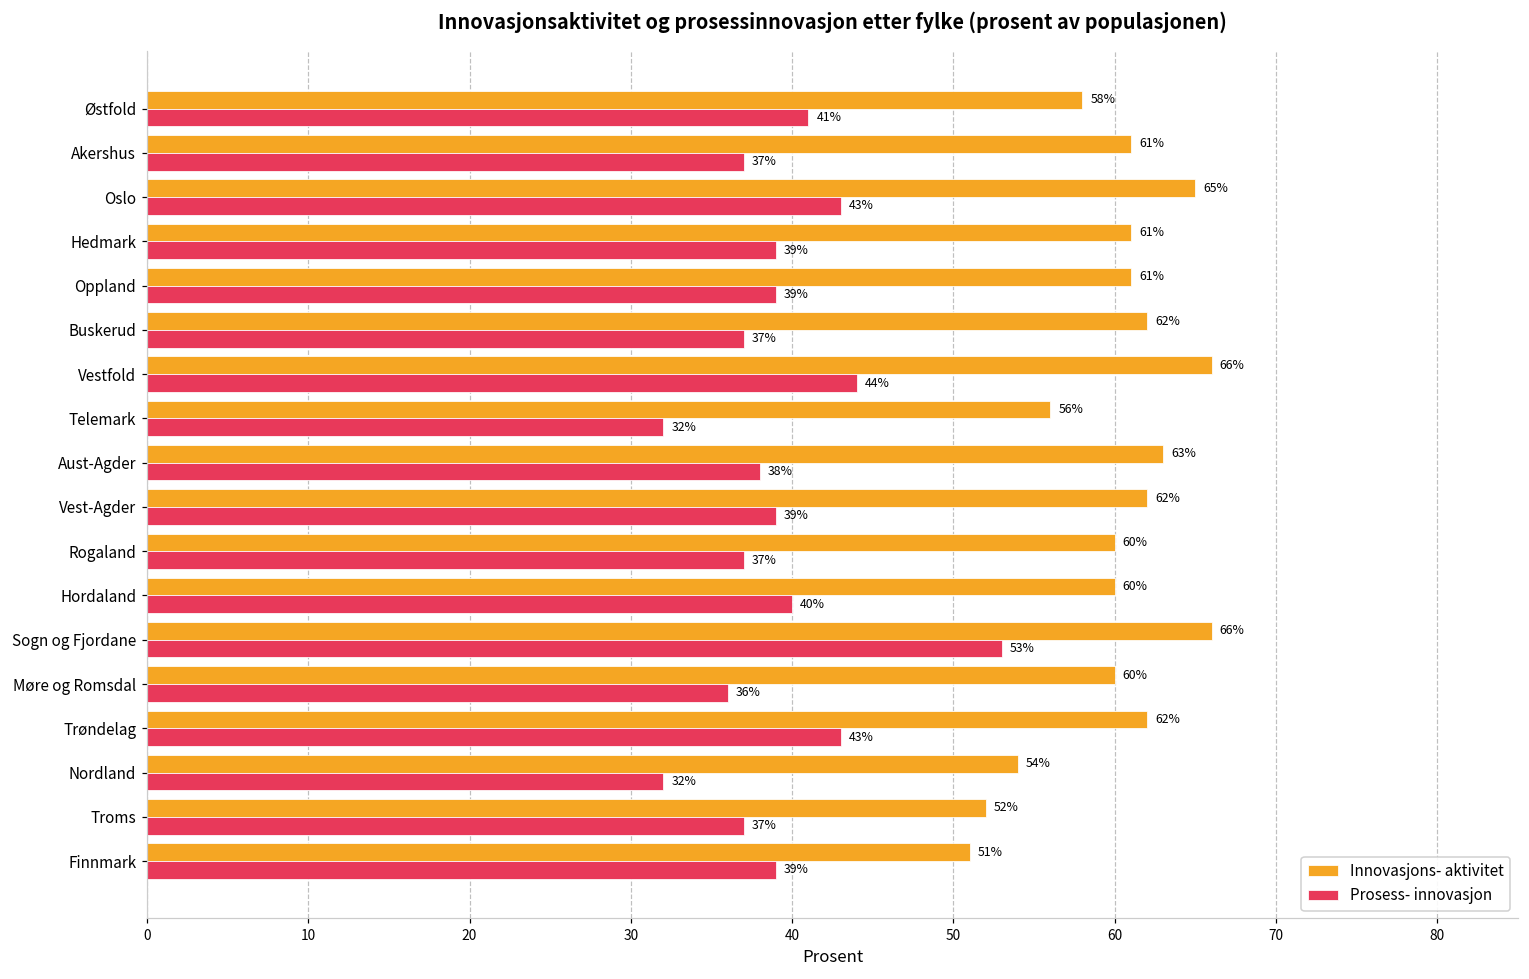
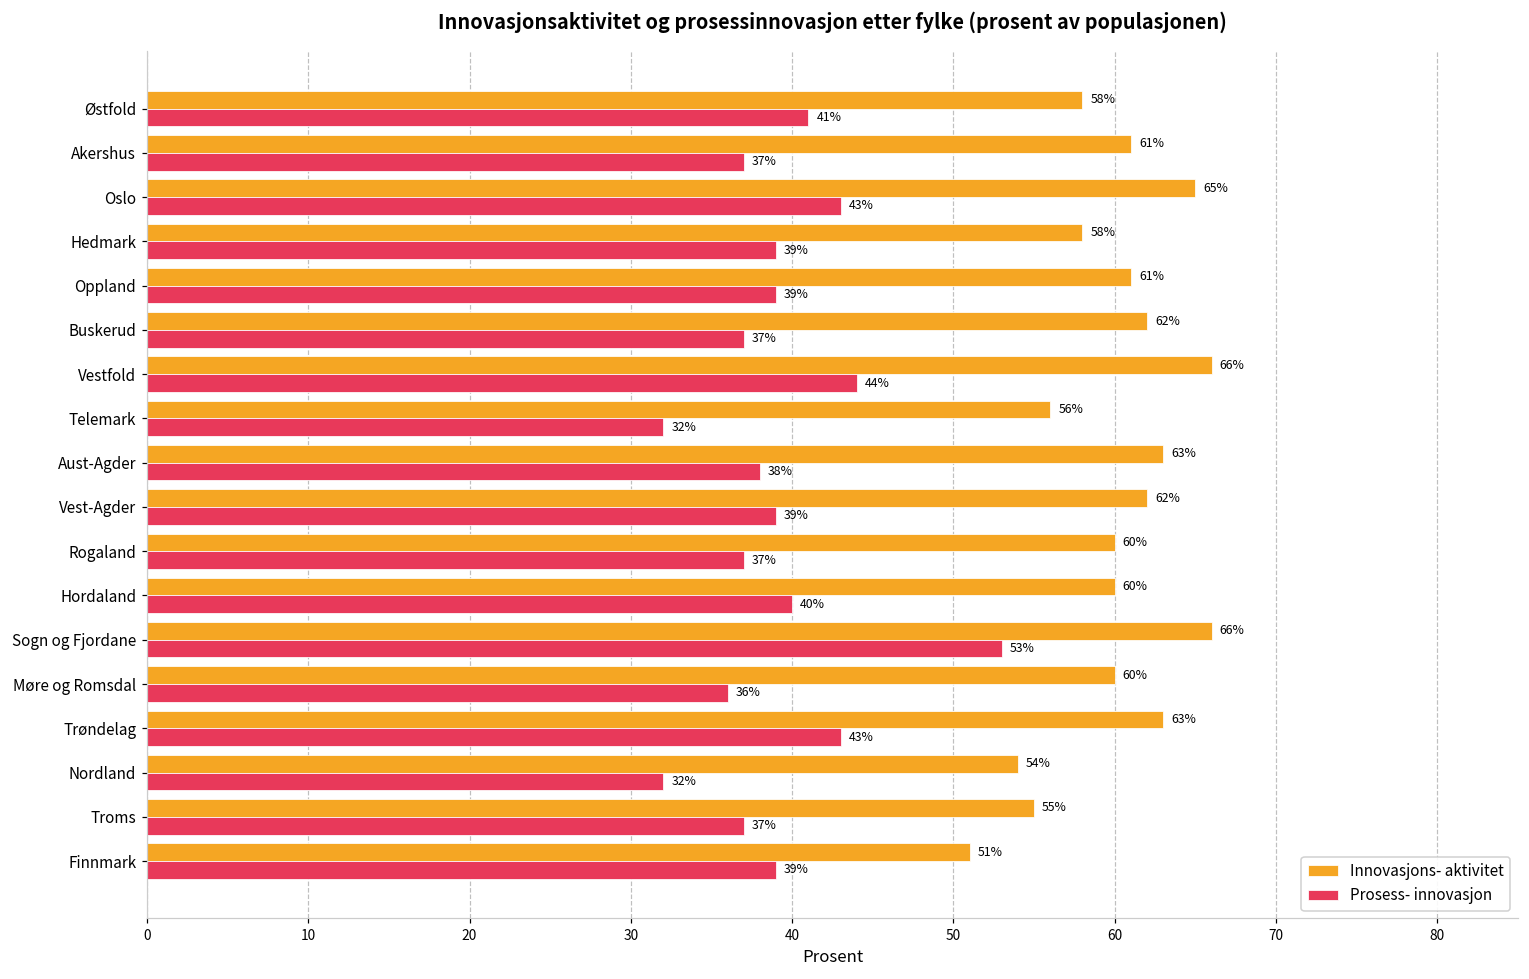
Innovasjons- aktivitet, Hedmark: 61% -> 58%
Innovasjons- aktivitet, Trøndelag: 62% -> 63%
Innovasjons- aktivitet, Troms: 52% -> 55%
